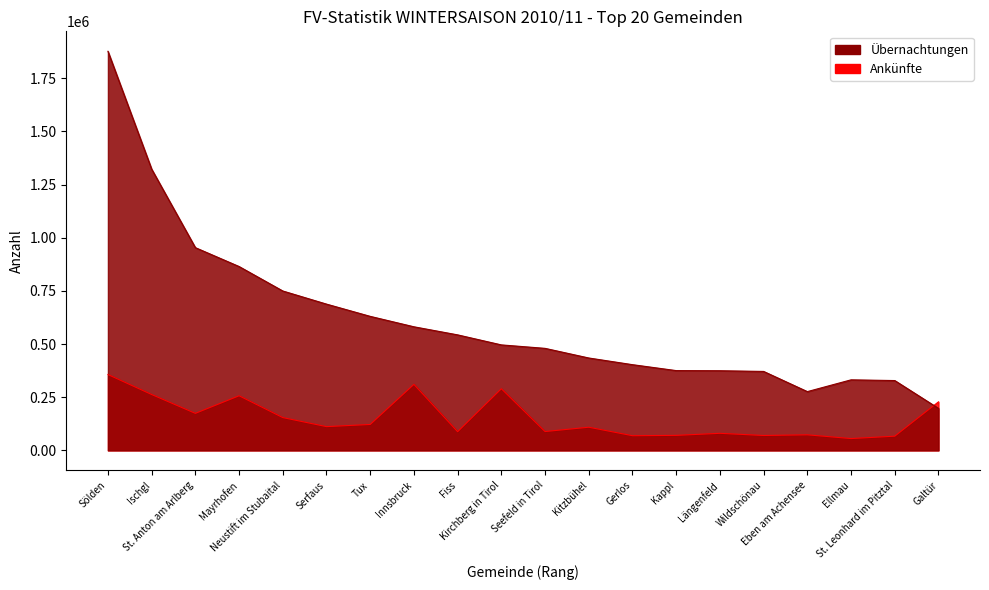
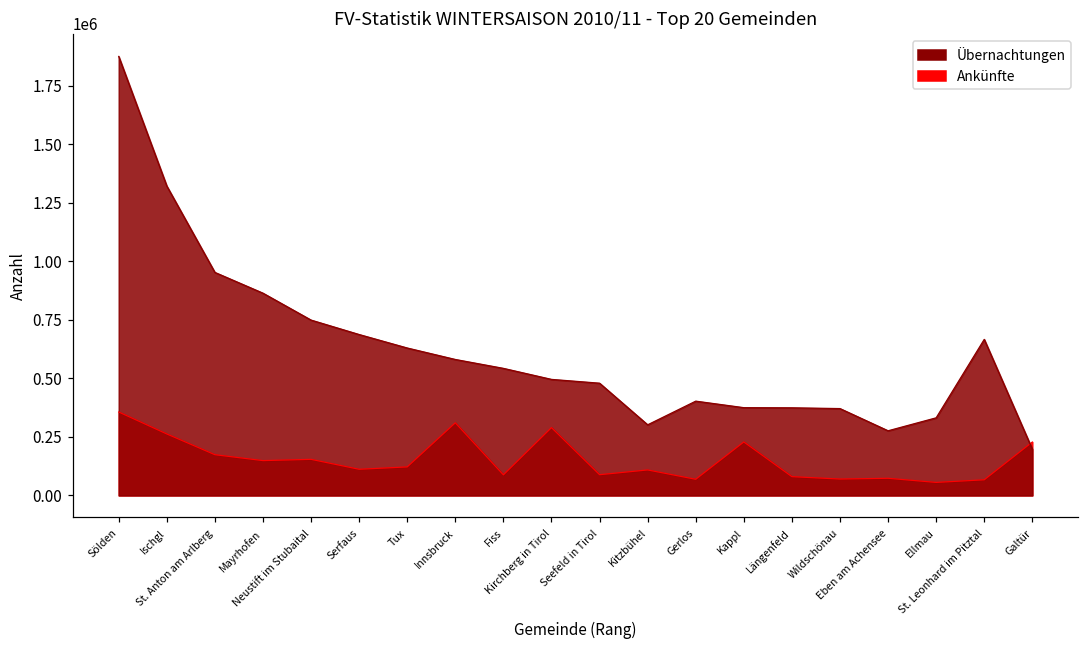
Ankünfte, Mayrhofen: 260000 -> 150000
Übernachtungen, Kitzbühel: 430000 -> 300000
Ankünfte, Kappl: 70000 -> 230000
Übernachtungen, St. Leonhard im Pitztal: 330000 -> 670000
